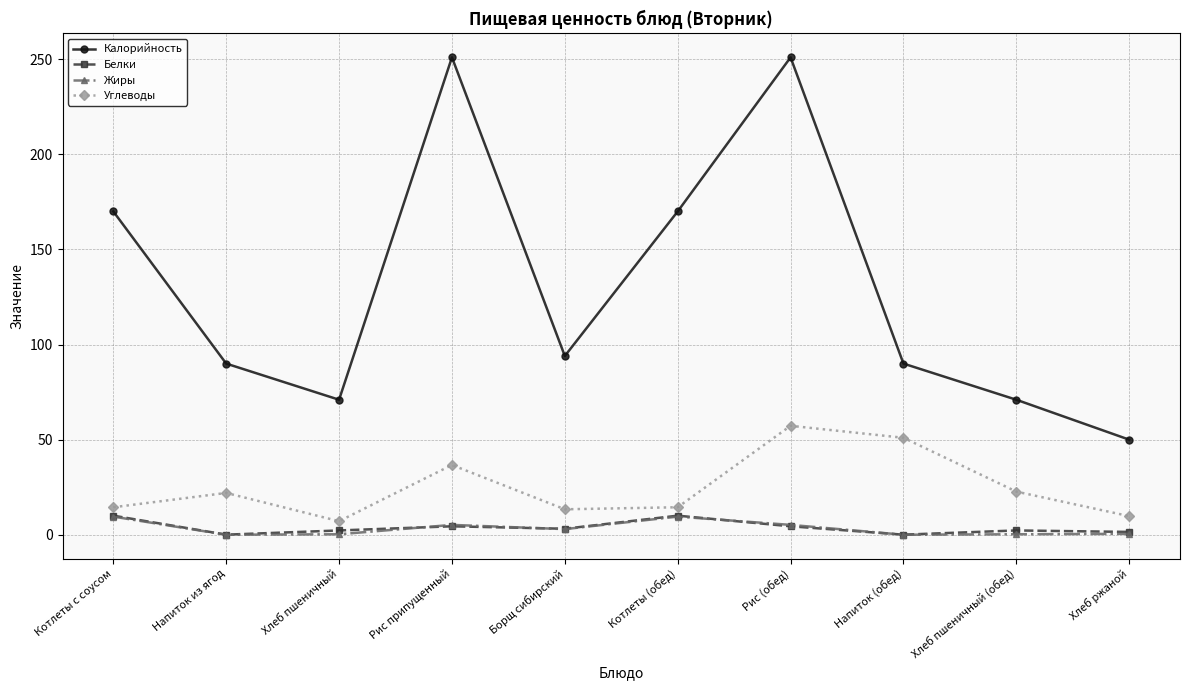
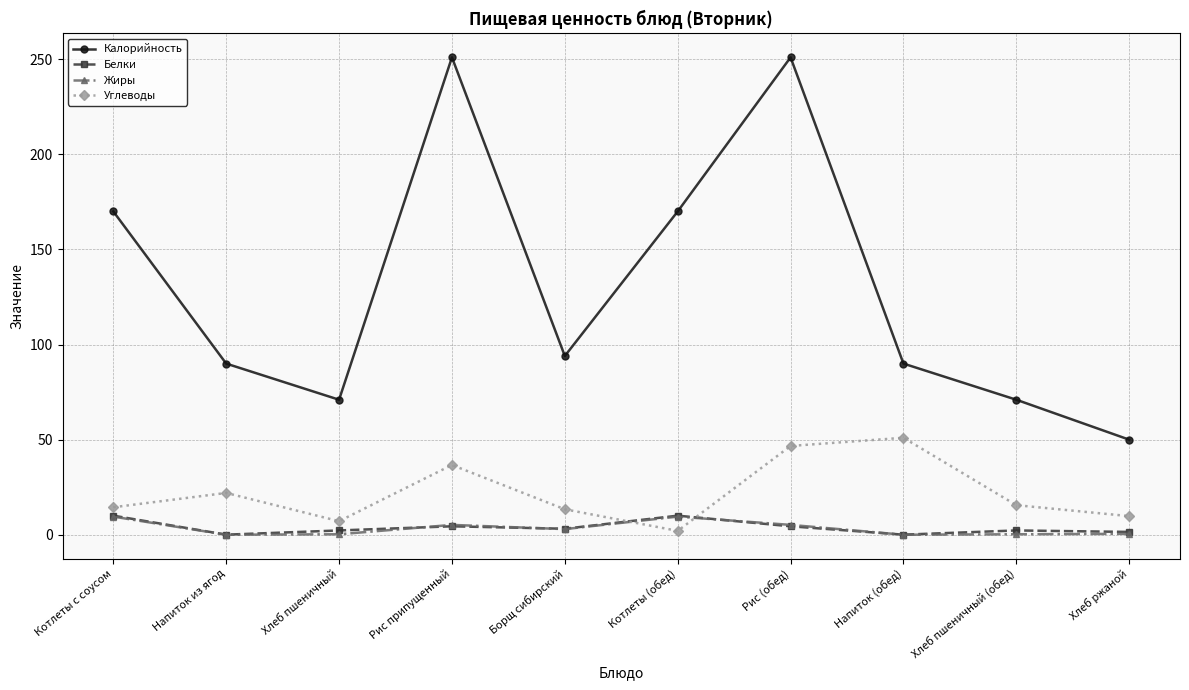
Углеводы, Котлеты (обед): 14 -> 2
Углеводы, Рис (обед): 57 -> 47
Углеводы, Хлеб пшеничный (обед): 23 -> 16
